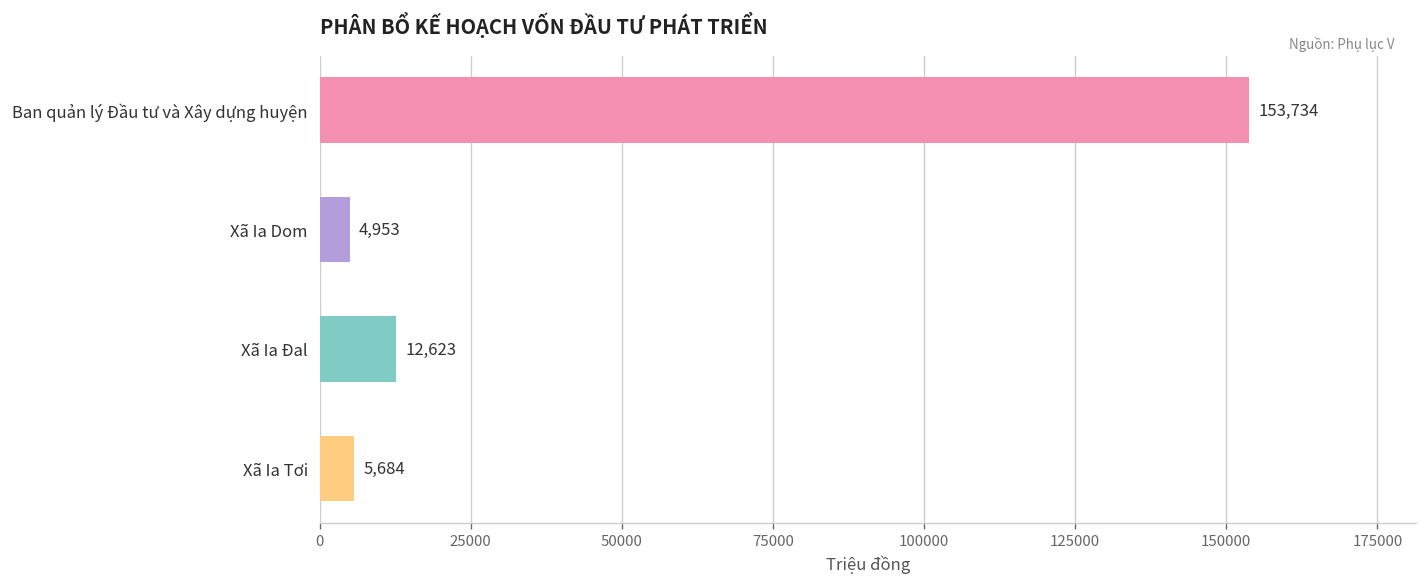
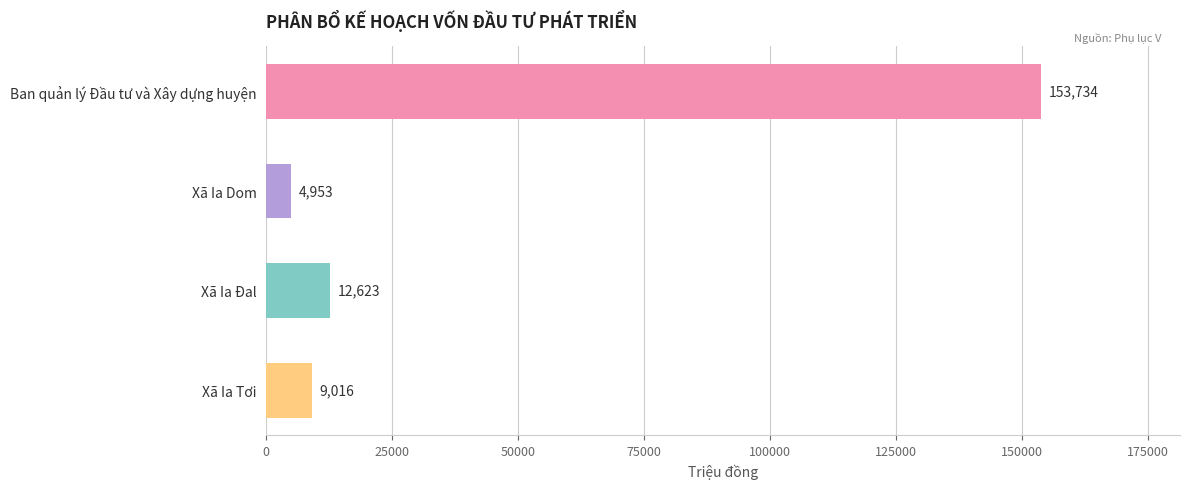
Xã Ia Tơi: 5,684 -> 9,016
